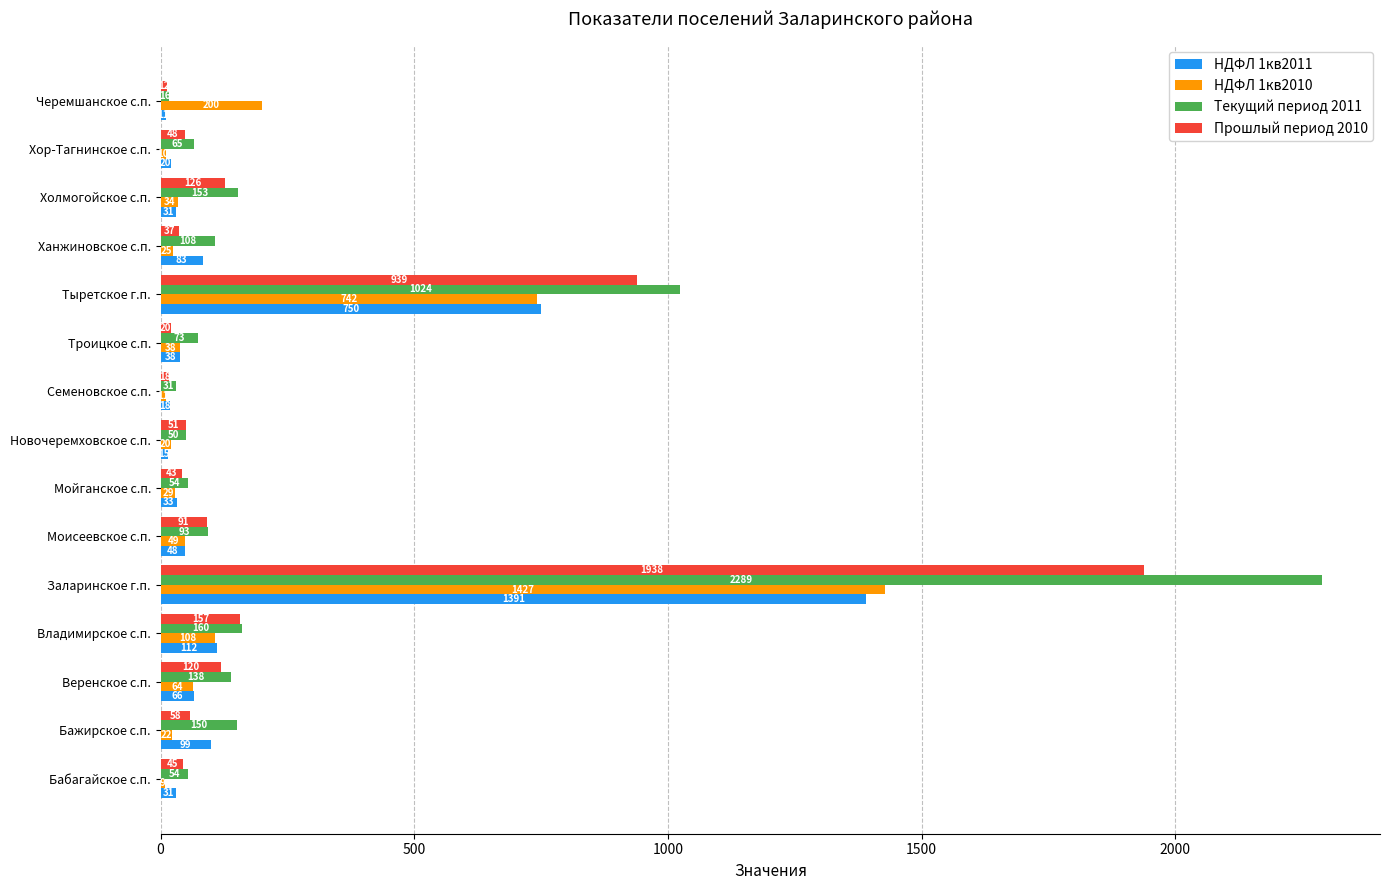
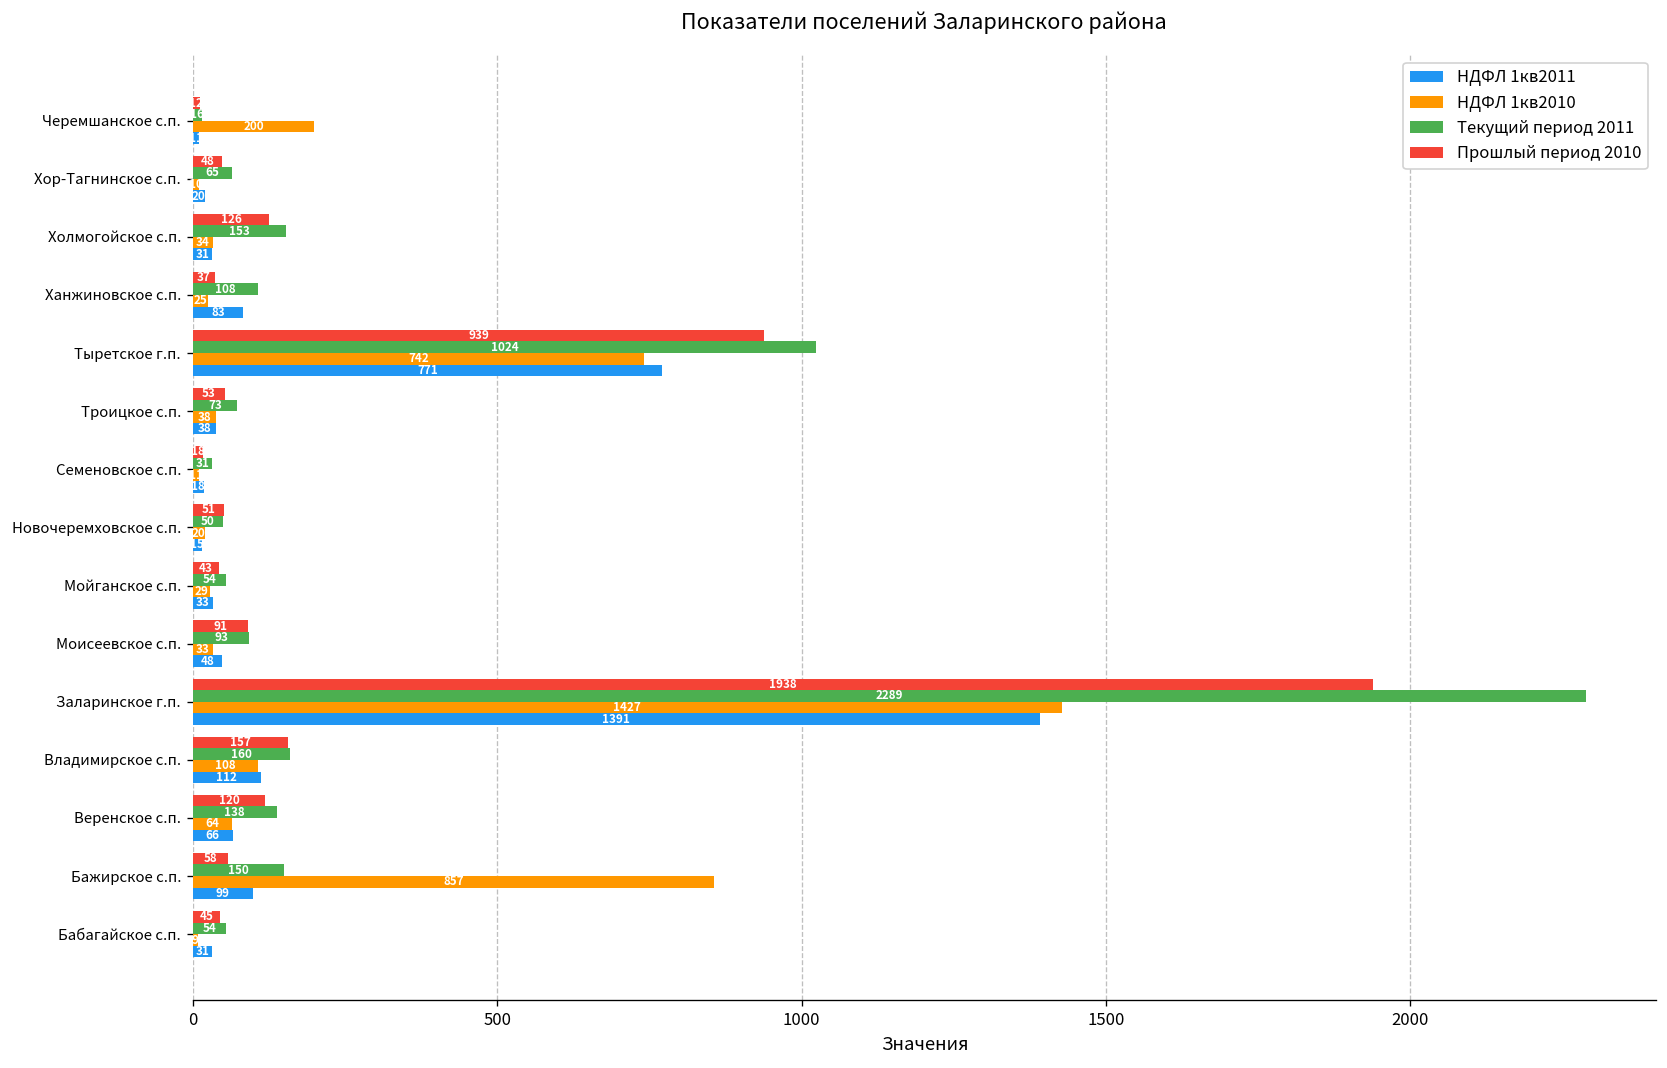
НДФЛ 1кв2011, Тыретское г.п.: 750 -> 771
Прошлый период 2010, Троицкое с.п.: 20 -> 53
НДФЛ 1кв2010, Моисеевское с.п.: 49 -> 33
НДФЛ 1кв2010, Бажирское с.п.: 22 -> 857
